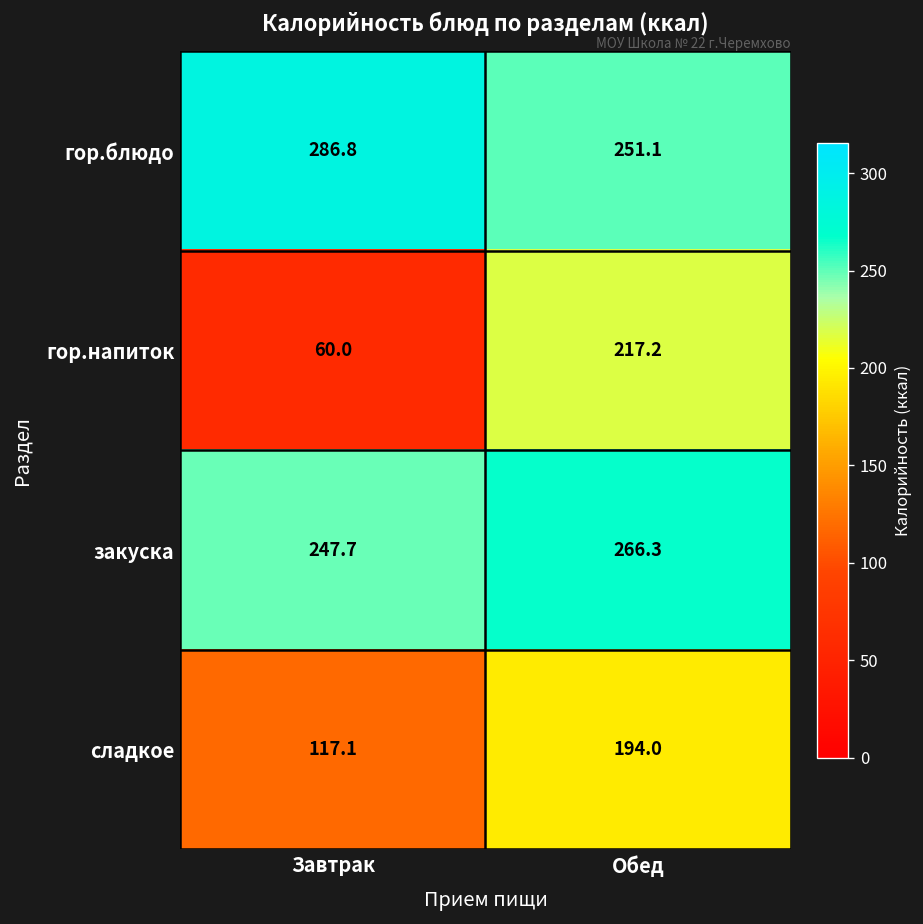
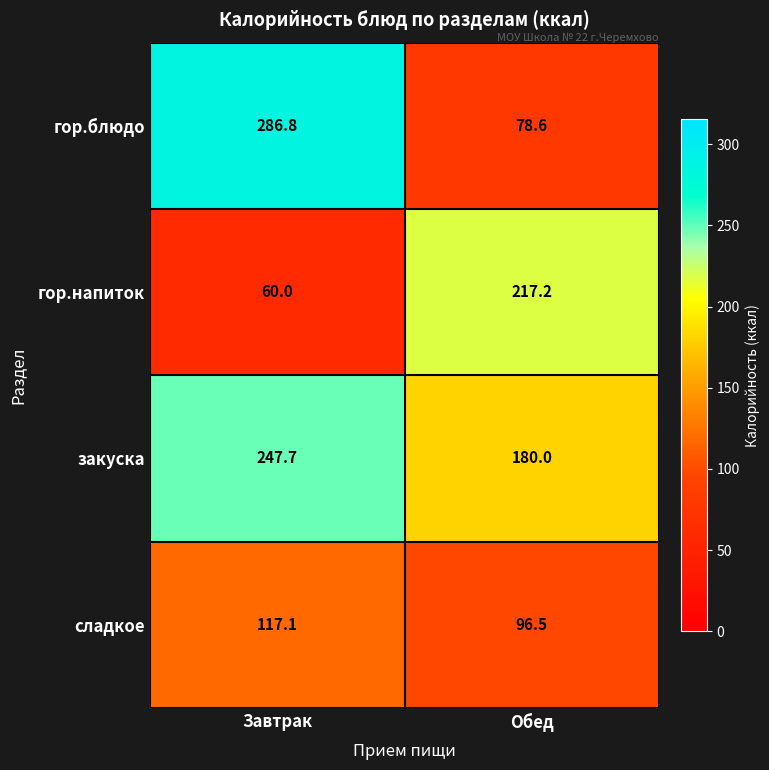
гор.блюдо, Обед: 251.1 -> 78.6
закуска, Обед: 266.3 -> 180.0
сладкое, Обед: 194.0 -> 96.5
